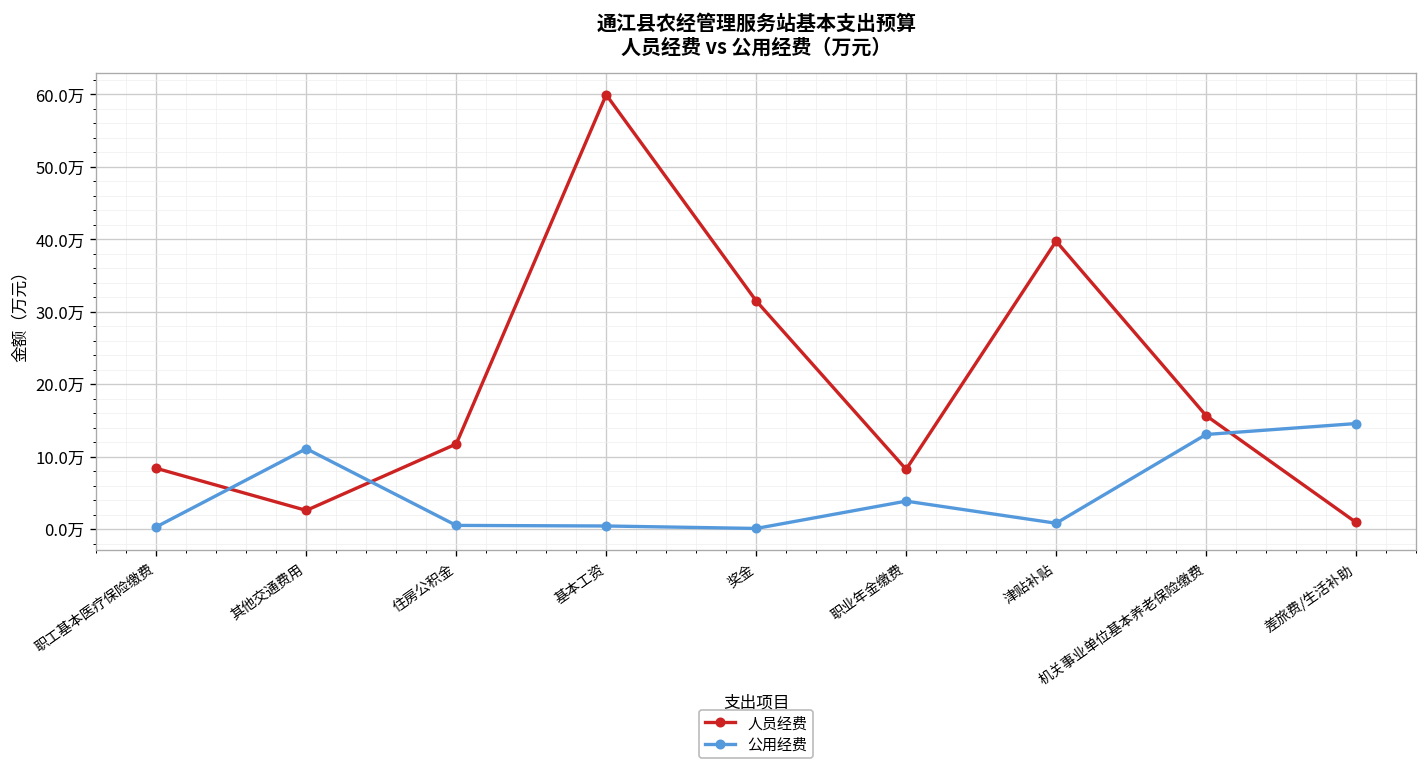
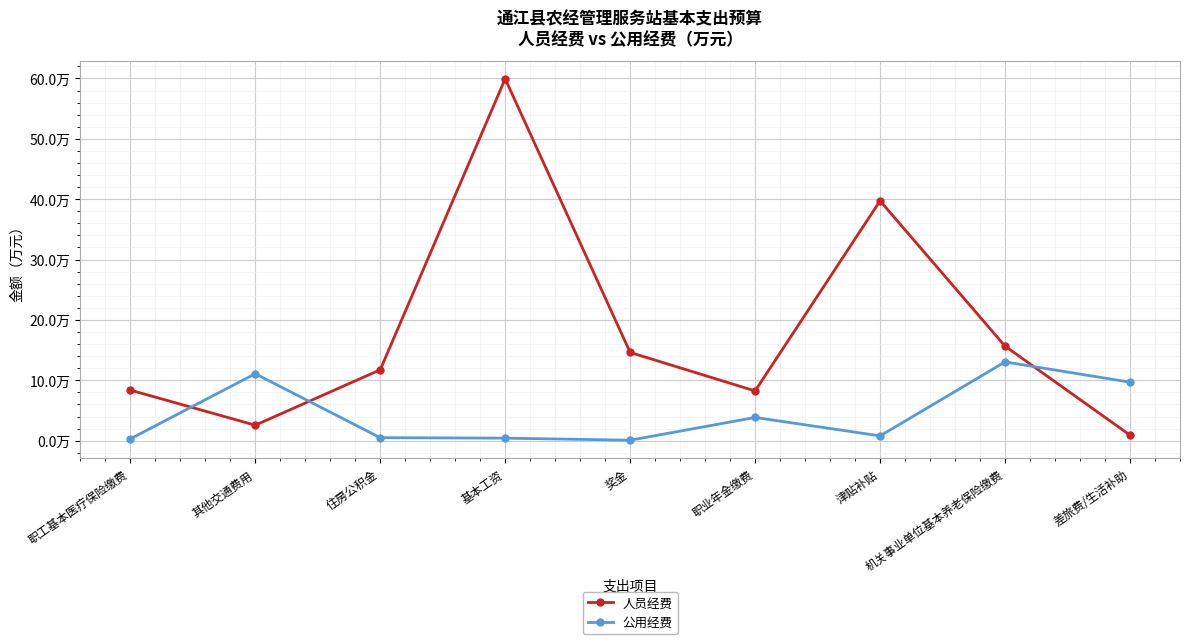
人员经费, 奖金: 31万 -> 15万
公用经费, 差旅费/生活补助: 15万 -> 10万
